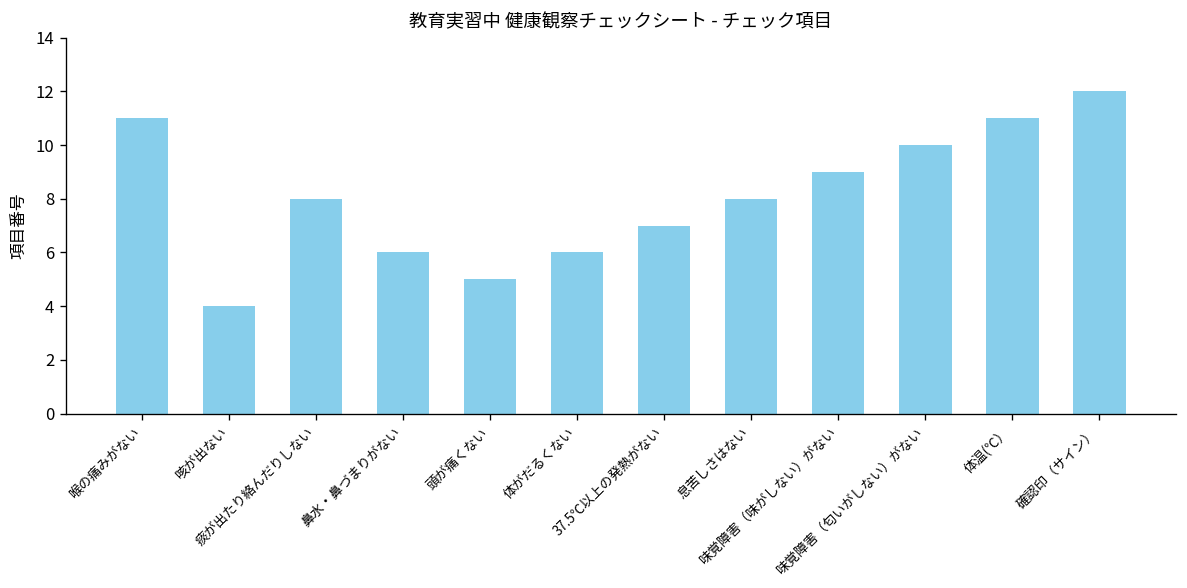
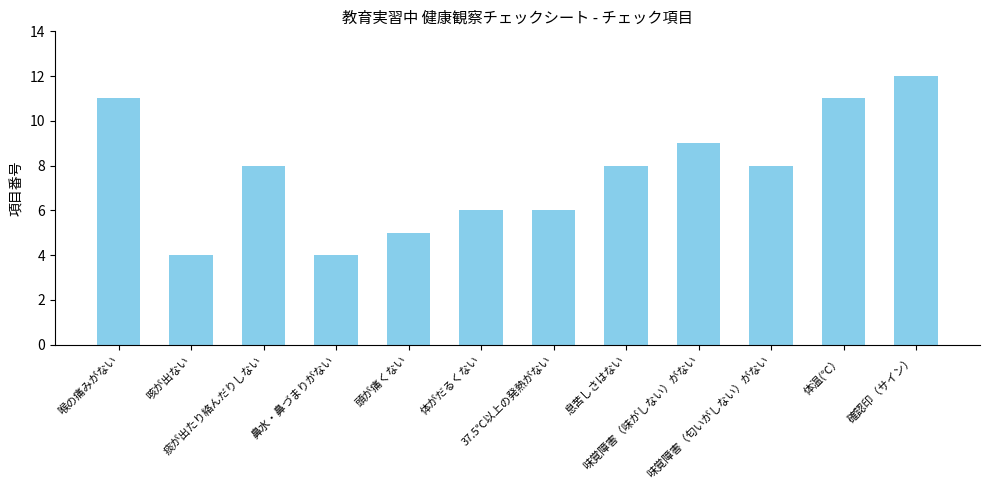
鼻水・鼻づまりがない: 6 -> 4
37.5℃以上の発熱がない: 7 -> 6
味覚障害（匂いがしない）がない: 10 -> 8
